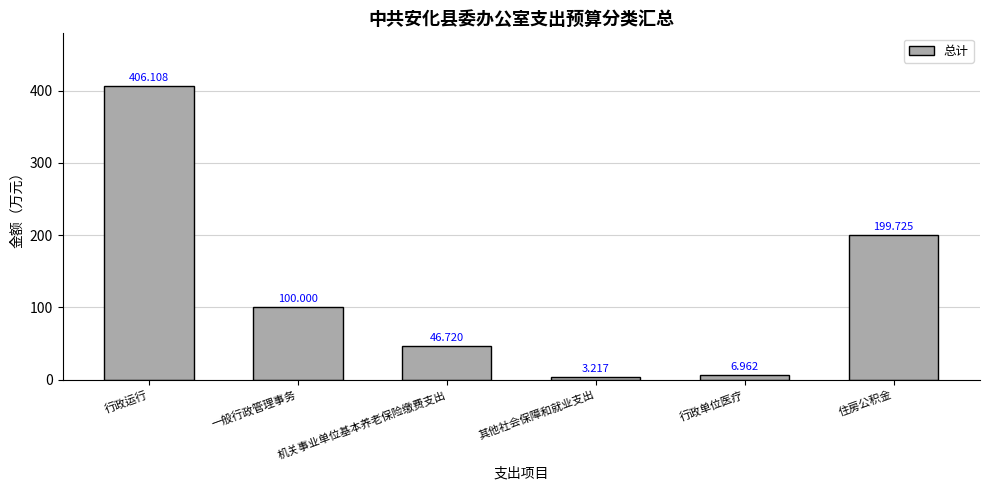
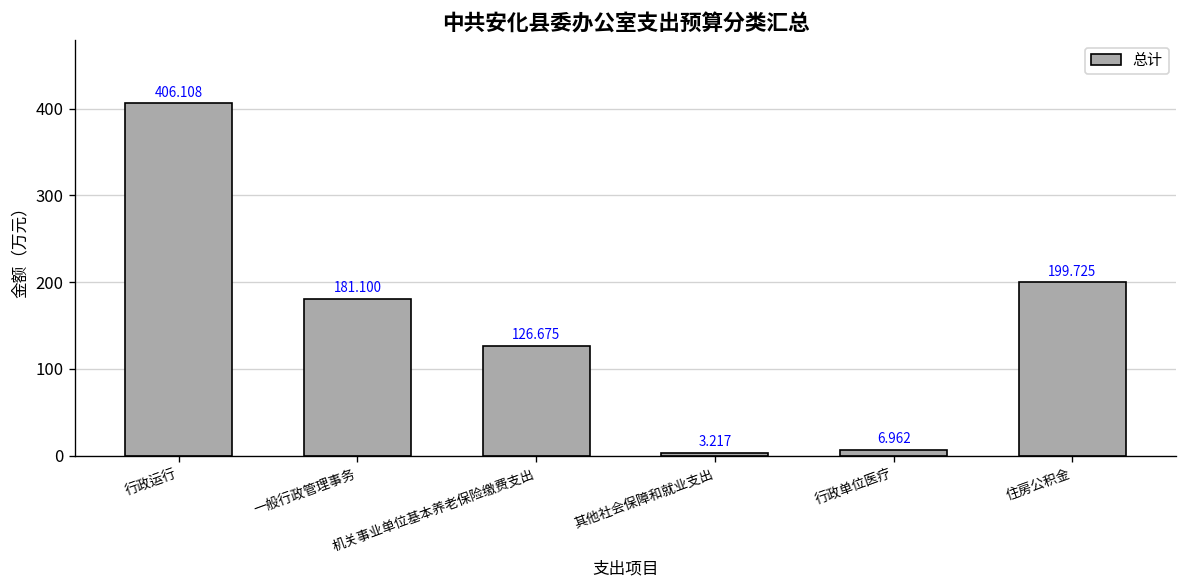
一般行政管理事务: 100.000 -> 181.100
机关事业单位基本养老保险缴费支出: 46.720 -> 126.675
